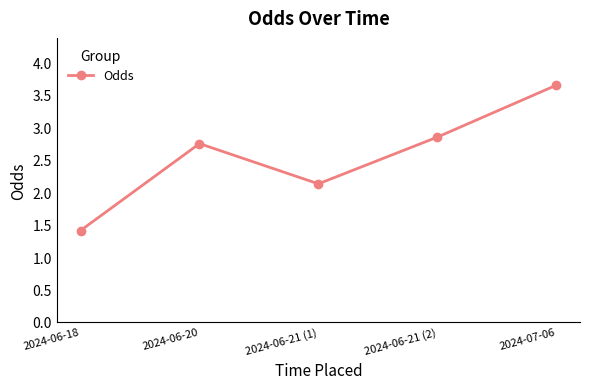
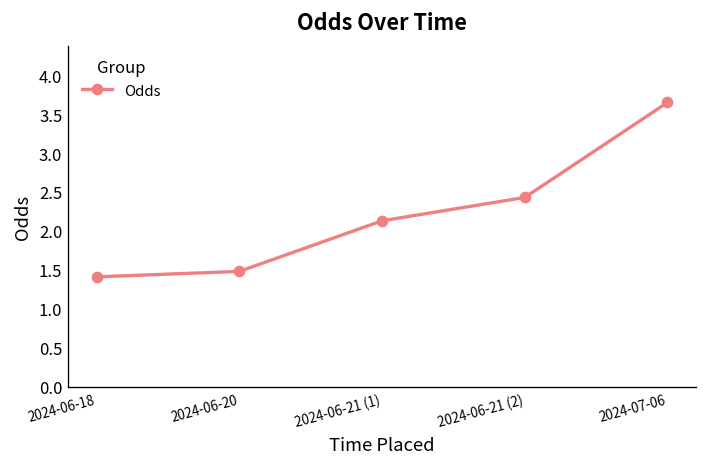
2024-06-20: 2.8 -> 1.5
2024-06-21 (2): 2.9 -> 2.4
